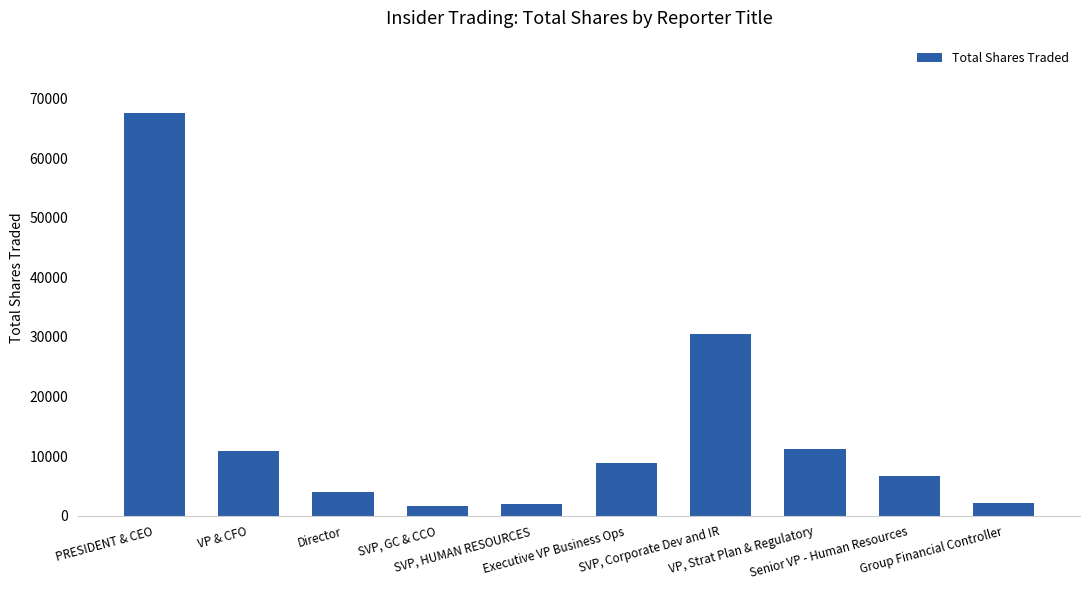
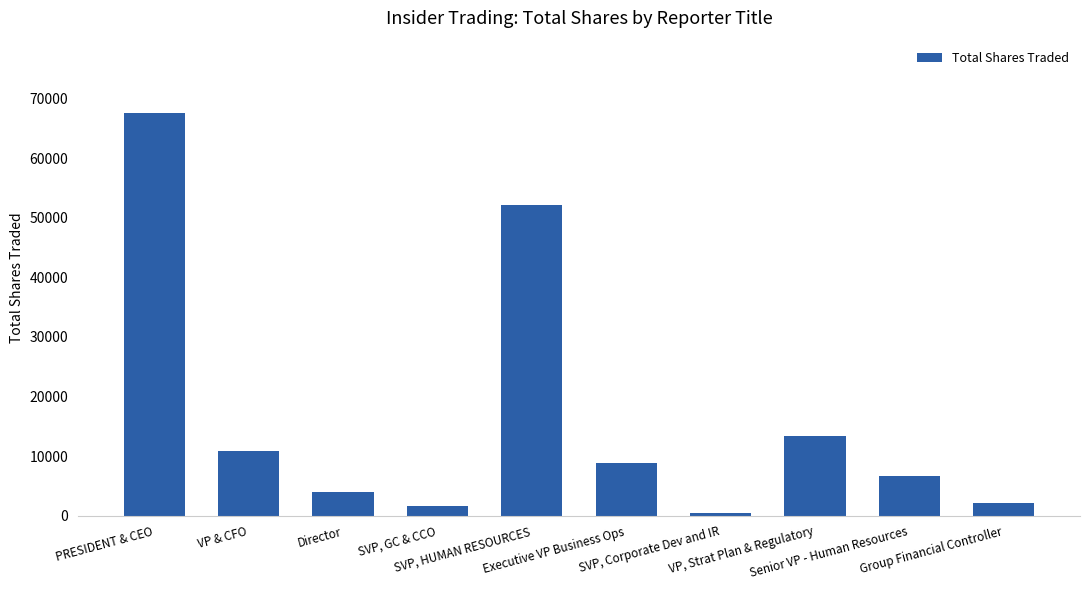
SVP, HUMAN RESOURCES: 2000 -> 52000
SVP, Corporate Dev and IR: 30000 -> 0
VP, Strat Plan & Regulatory: 11000 -> 13000
